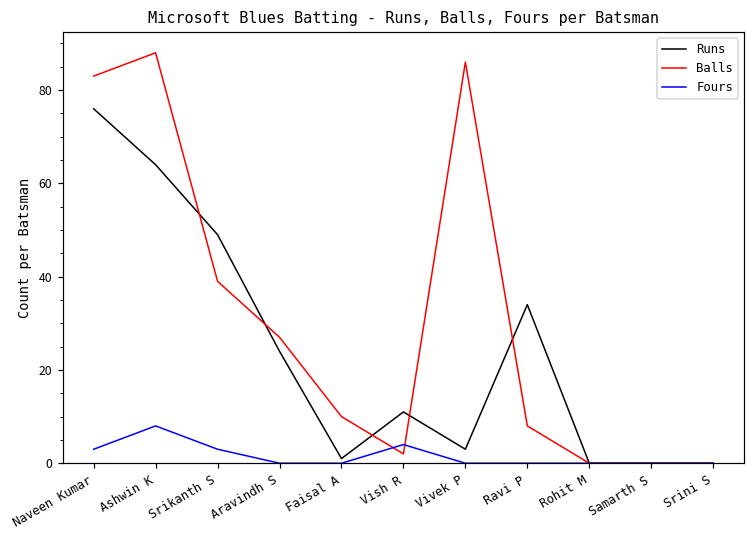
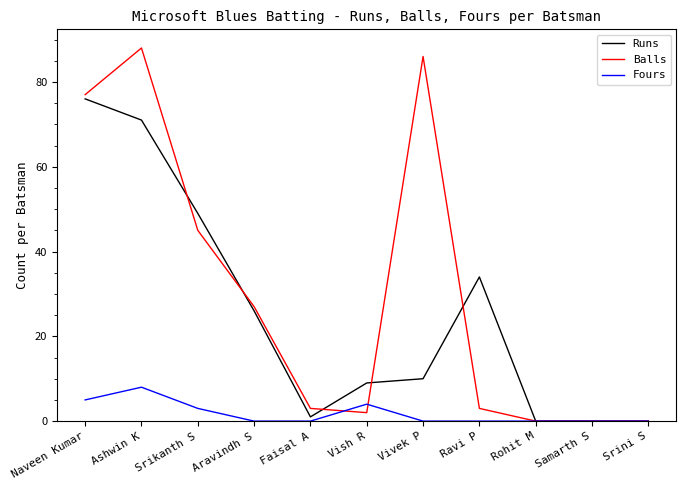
Balls, Naveen Kumar: 83 -> 77
Fours, Naveen Kumar: 3 -> 5
Runs, Ashwin K: 64 -> 71
Balls, Srikanth S: 39 -> 45
Runs, Aravindh S: 24 -> 26
Balls, Faisal A: 10 -> 3
Runs, Vish R: 11 -> 9
Runs, Vivek P: 3 -> 10
Balls, Ravi P: 8 -> 3
